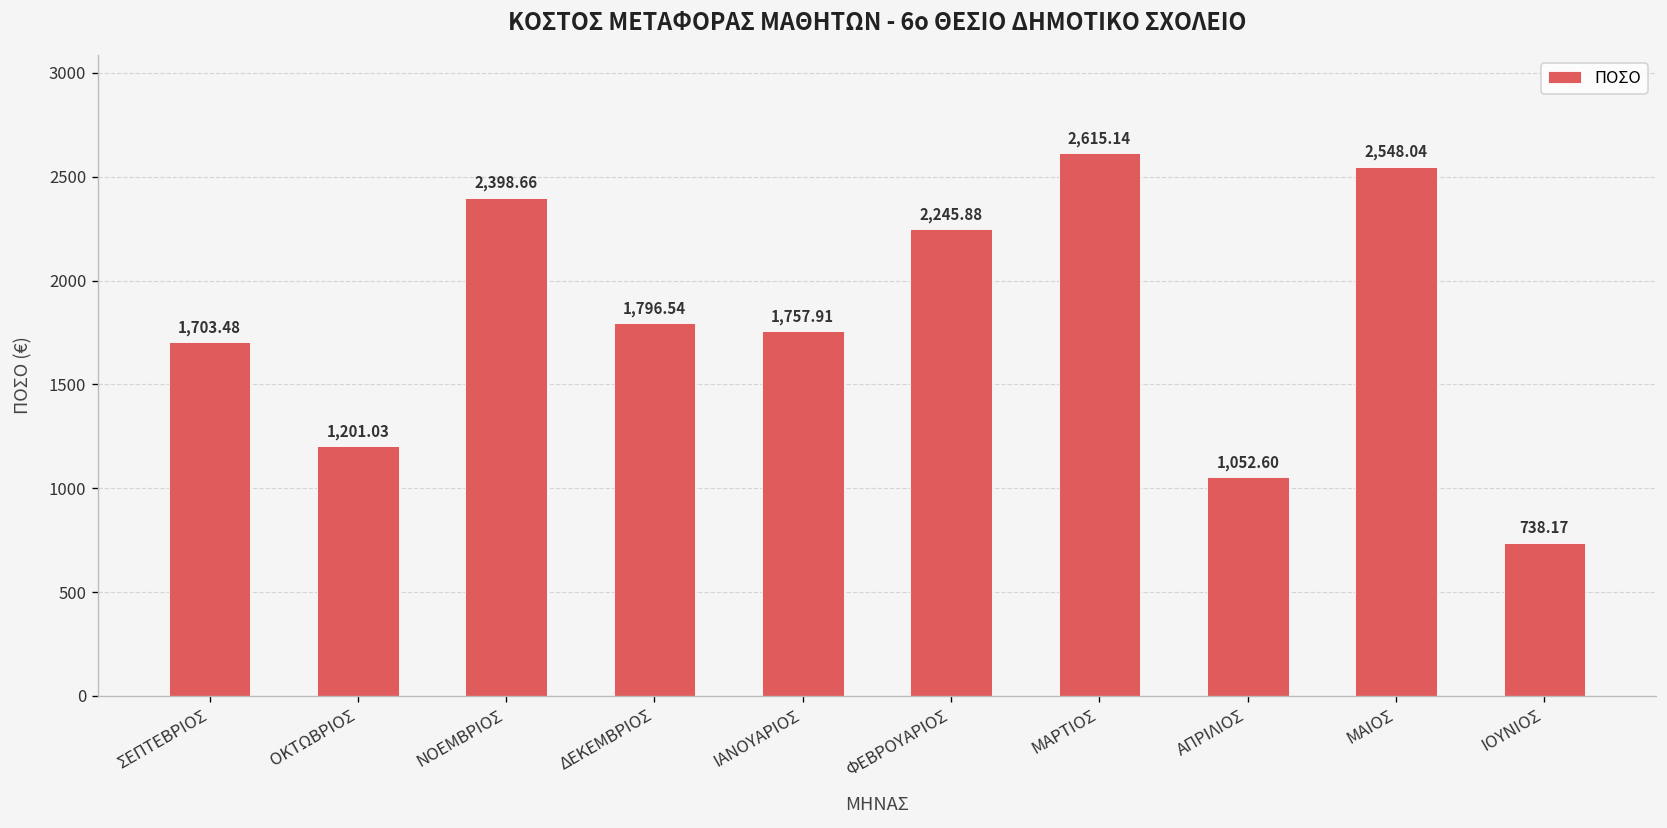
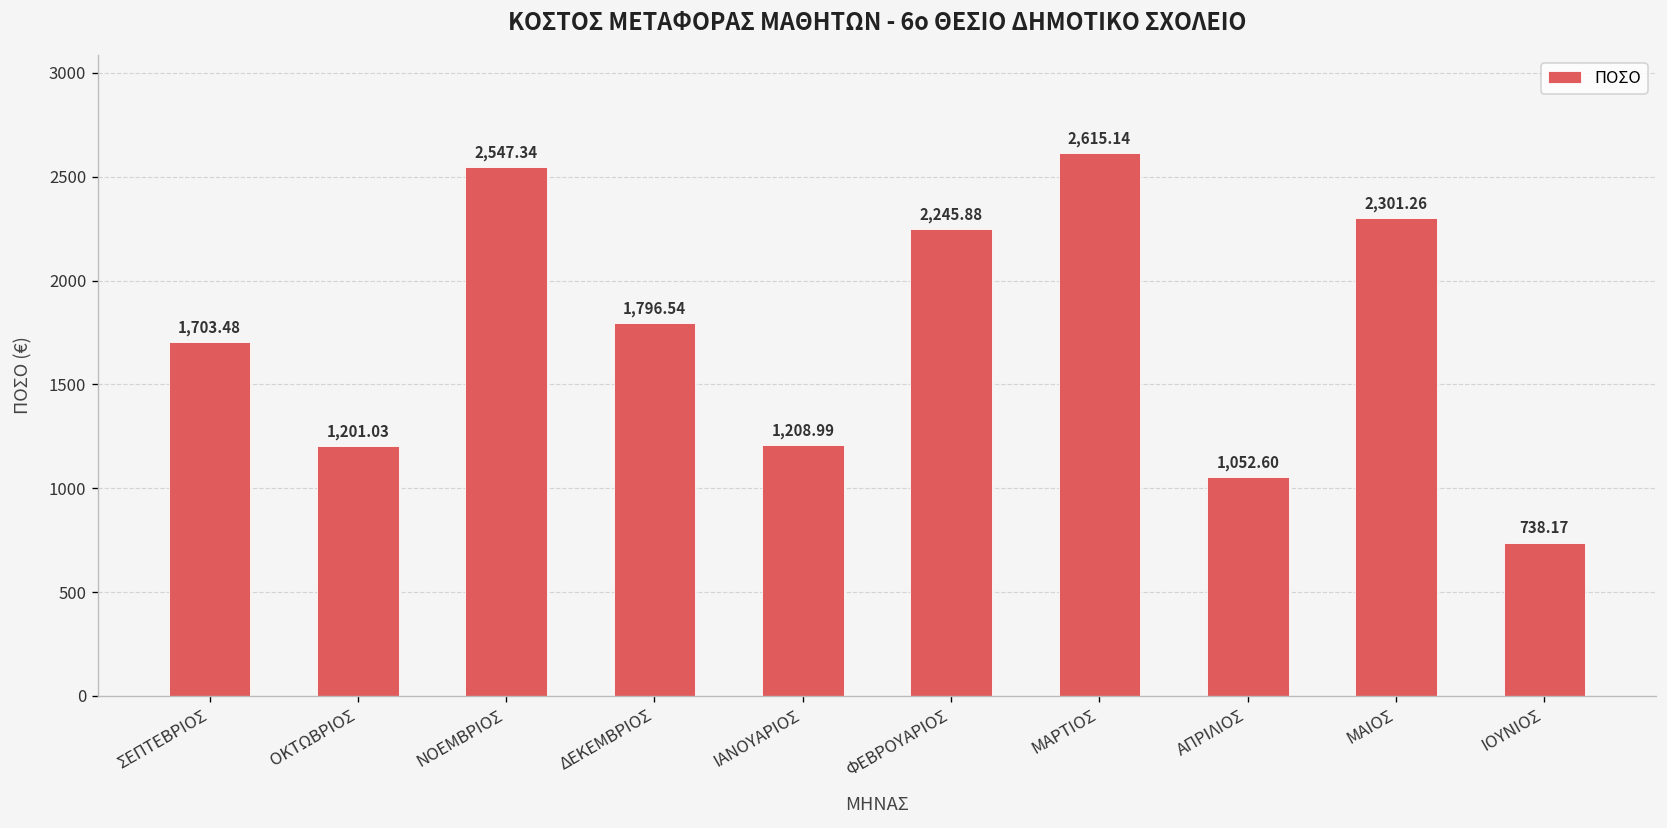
ΝΟΕΜΒΡΙΟΣ: 2,398.66 -> 2,547.34
ΙΑΝΟΥΑΡΙΟΣ: 1,757.91 -> 1,208.99
ΜΑΙΟΣ: 2,548.04 -> 2,301.26
